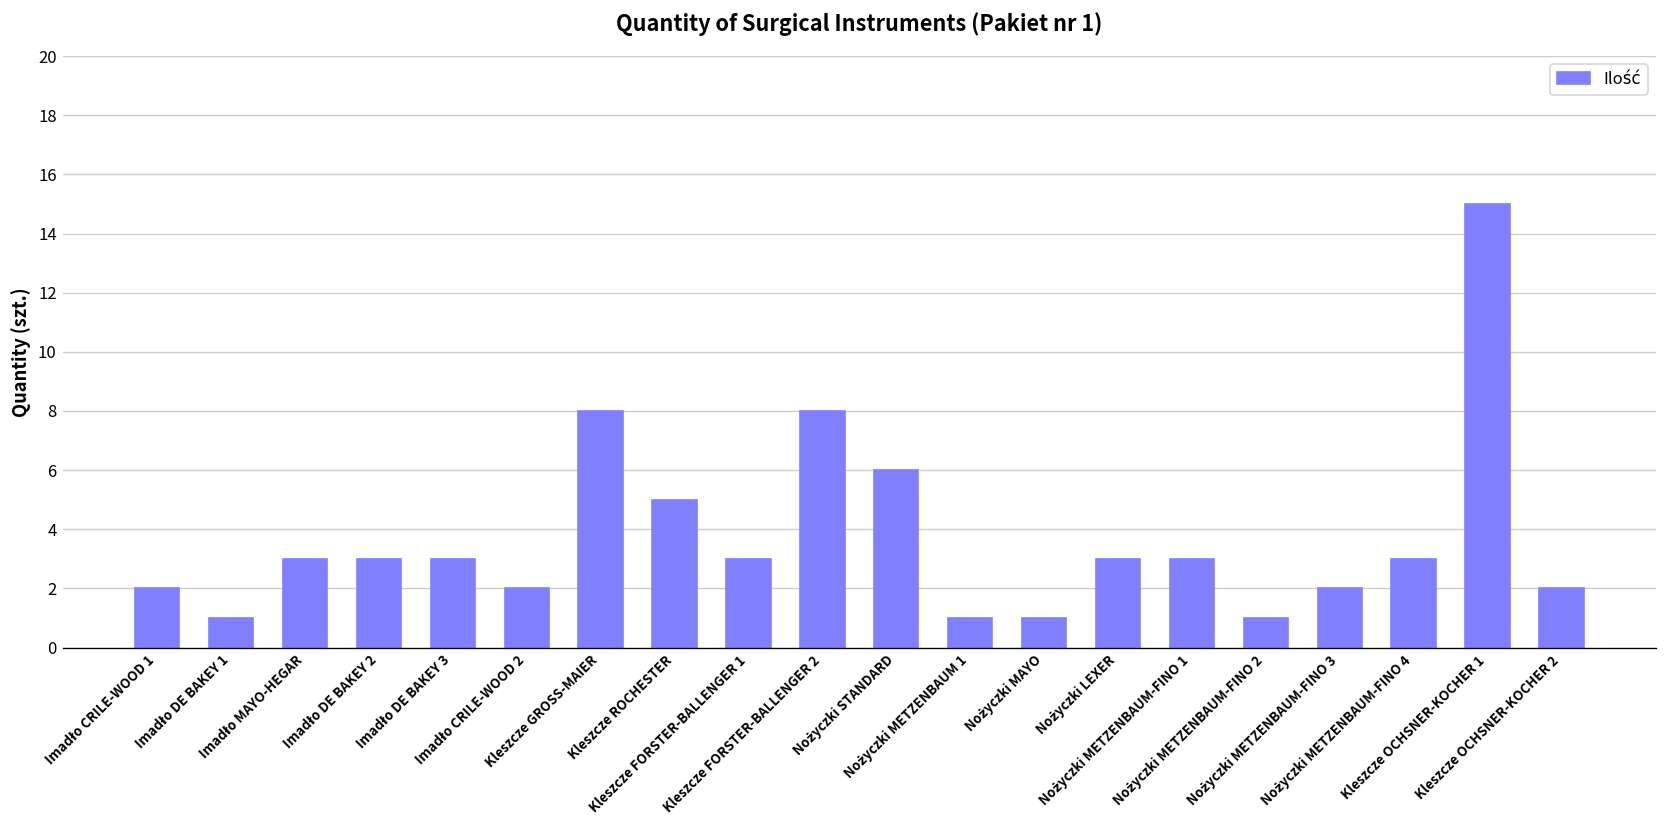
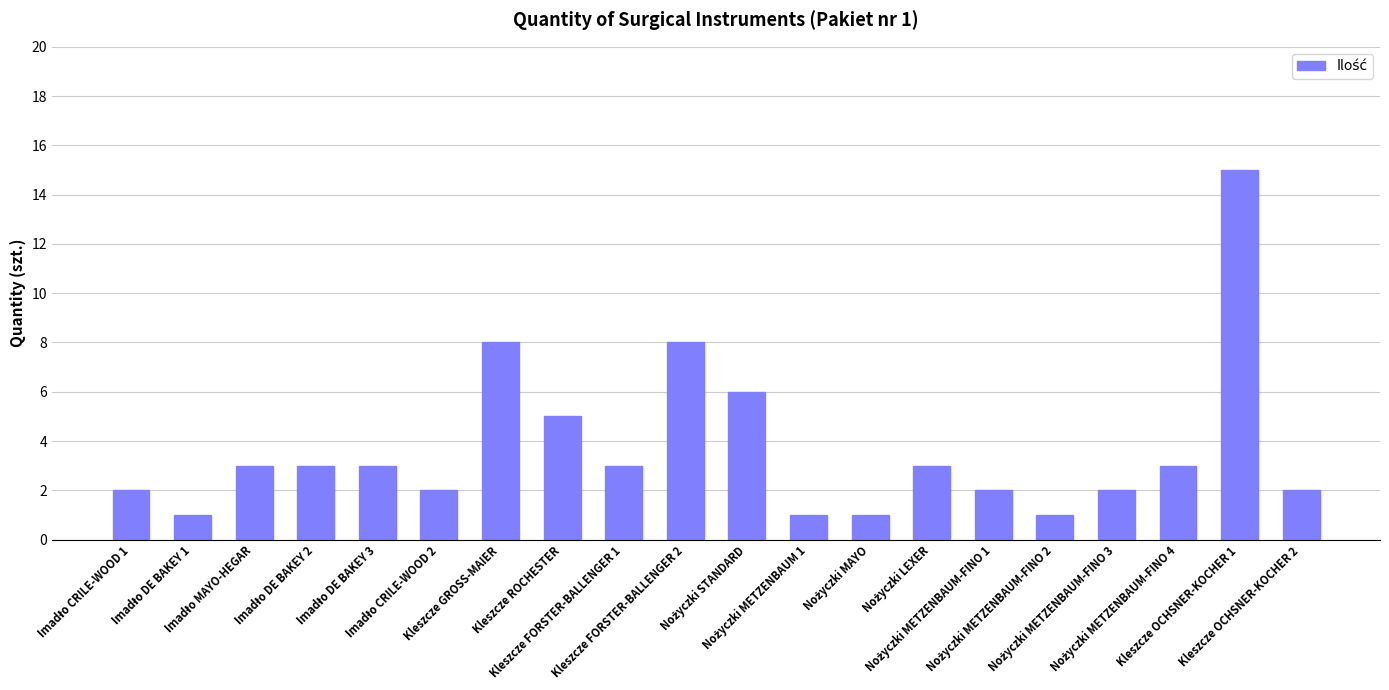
Nożyczki METZENBAUM-FINO 1: 3 -> 2
